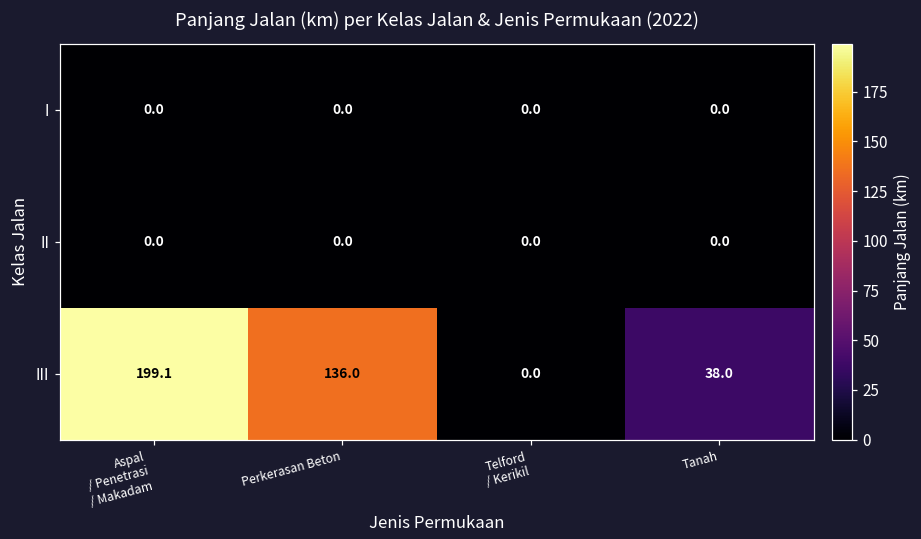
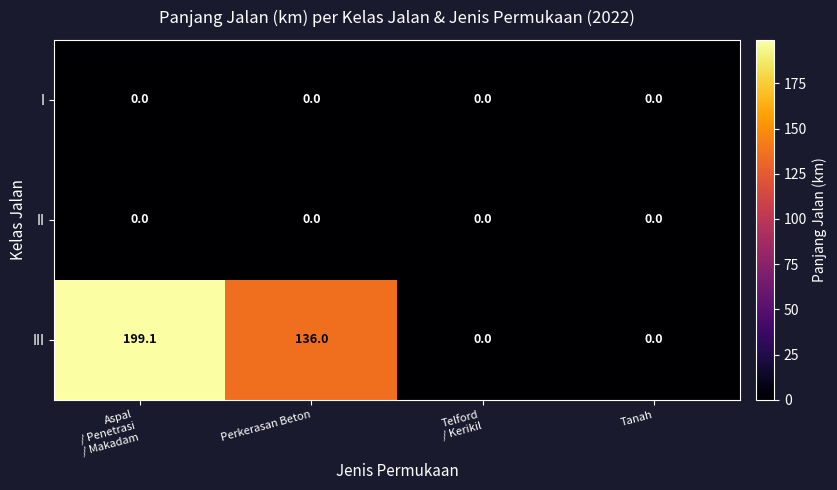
III, Tanah: 38.0 -> 0.0
